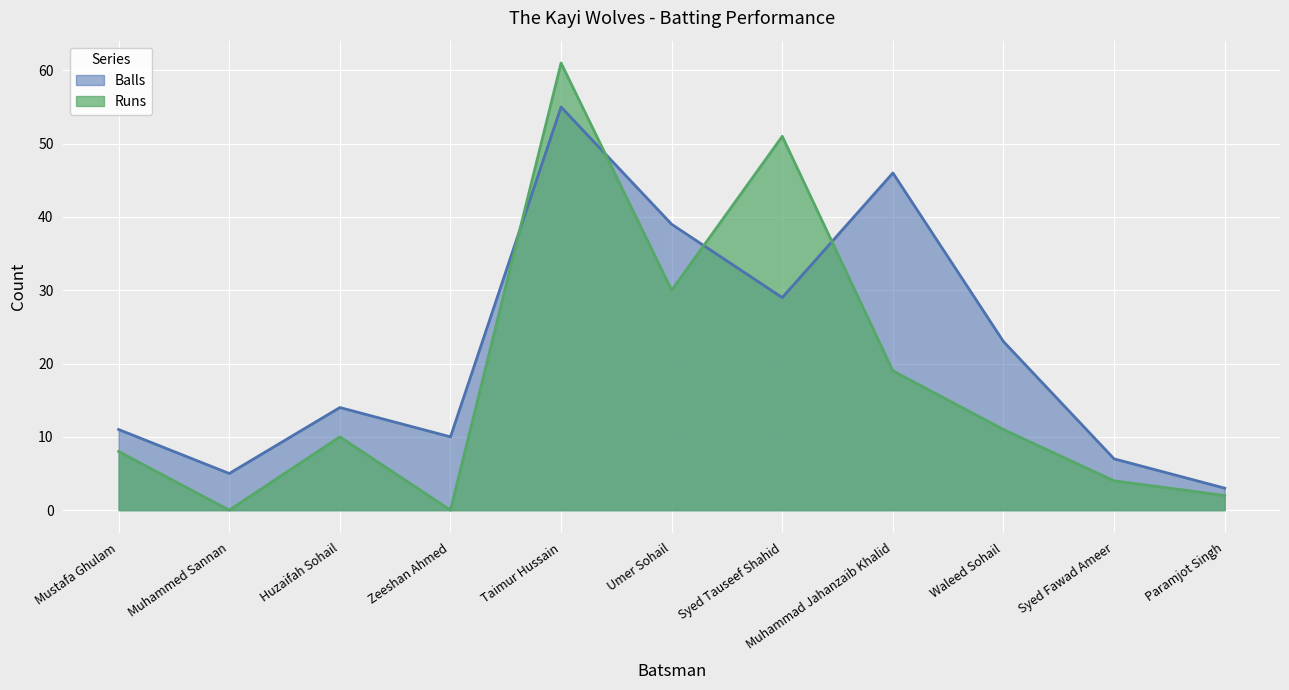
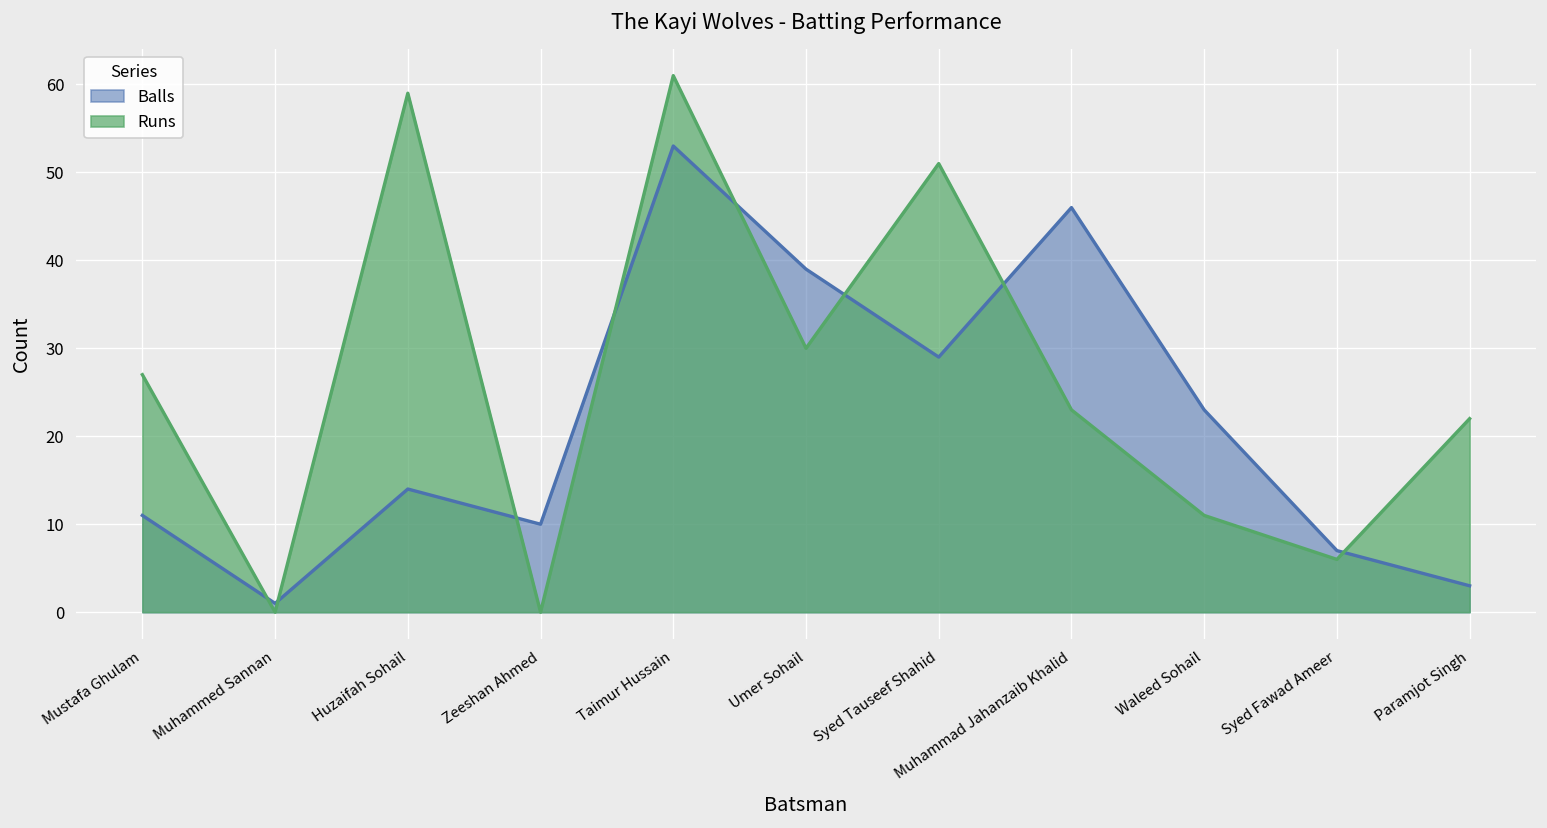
Runs, Mustafa Ghulam: 8 -> 27
Balls, Muhammed Sannan: 5 -> 1
Runs, Huzaifah Sohail: 10 -> 59
Balls, Taimur Hussain: 55 -> 53
Runs, Muhammad Jahanzaib Khalid: 19 -> 23
Runs, Syed Fawad Ameer: 4 -> 6
Runs, Paramjot Singh: 2 -> 22
